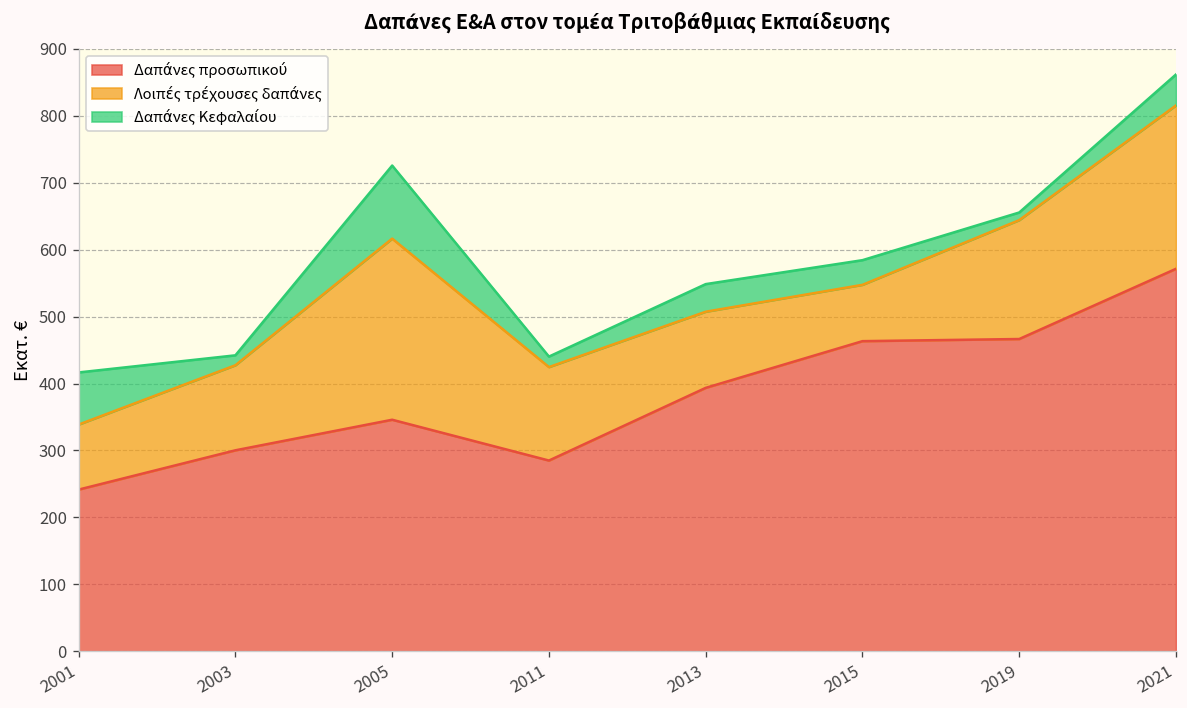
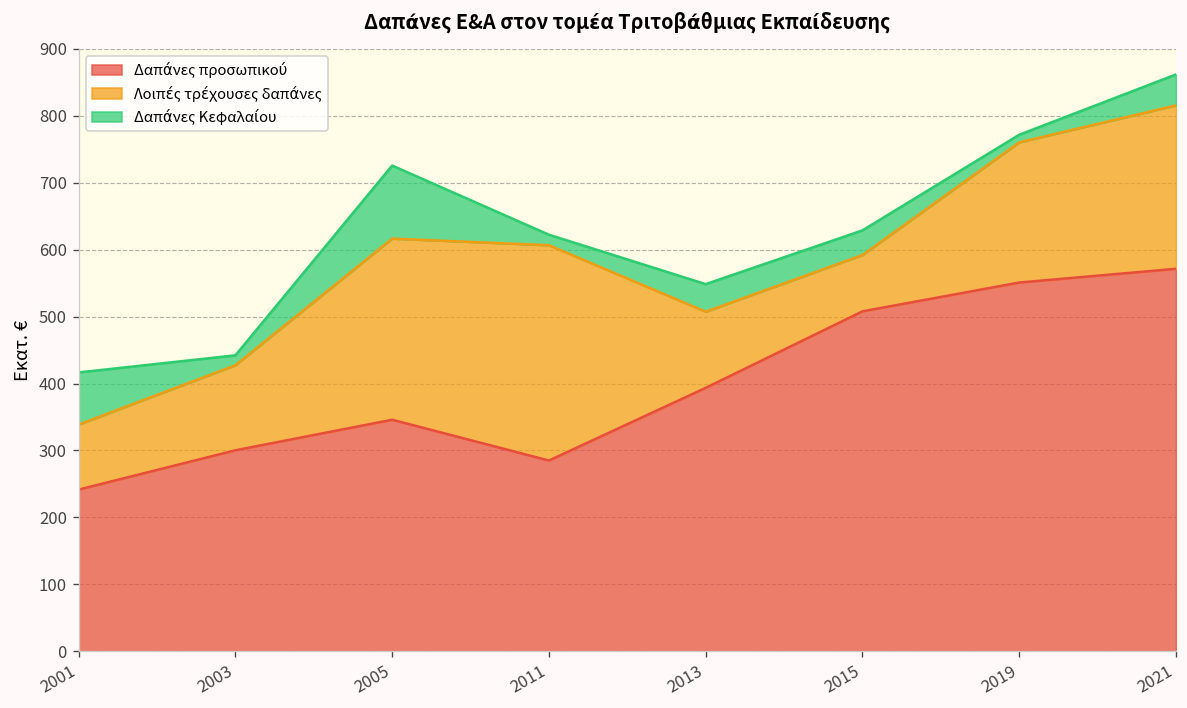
Λοιπές τρέχουσες δαπάνες, 2011: 140 -> 320
Δαπάνες προσωπικού, 2015: 460 -> 510
Δαπάνες προσωπικού, 2019: 470 -> 550
Λοιπές τρέχουσες δαπάνες, 2019: 180 -> 210
